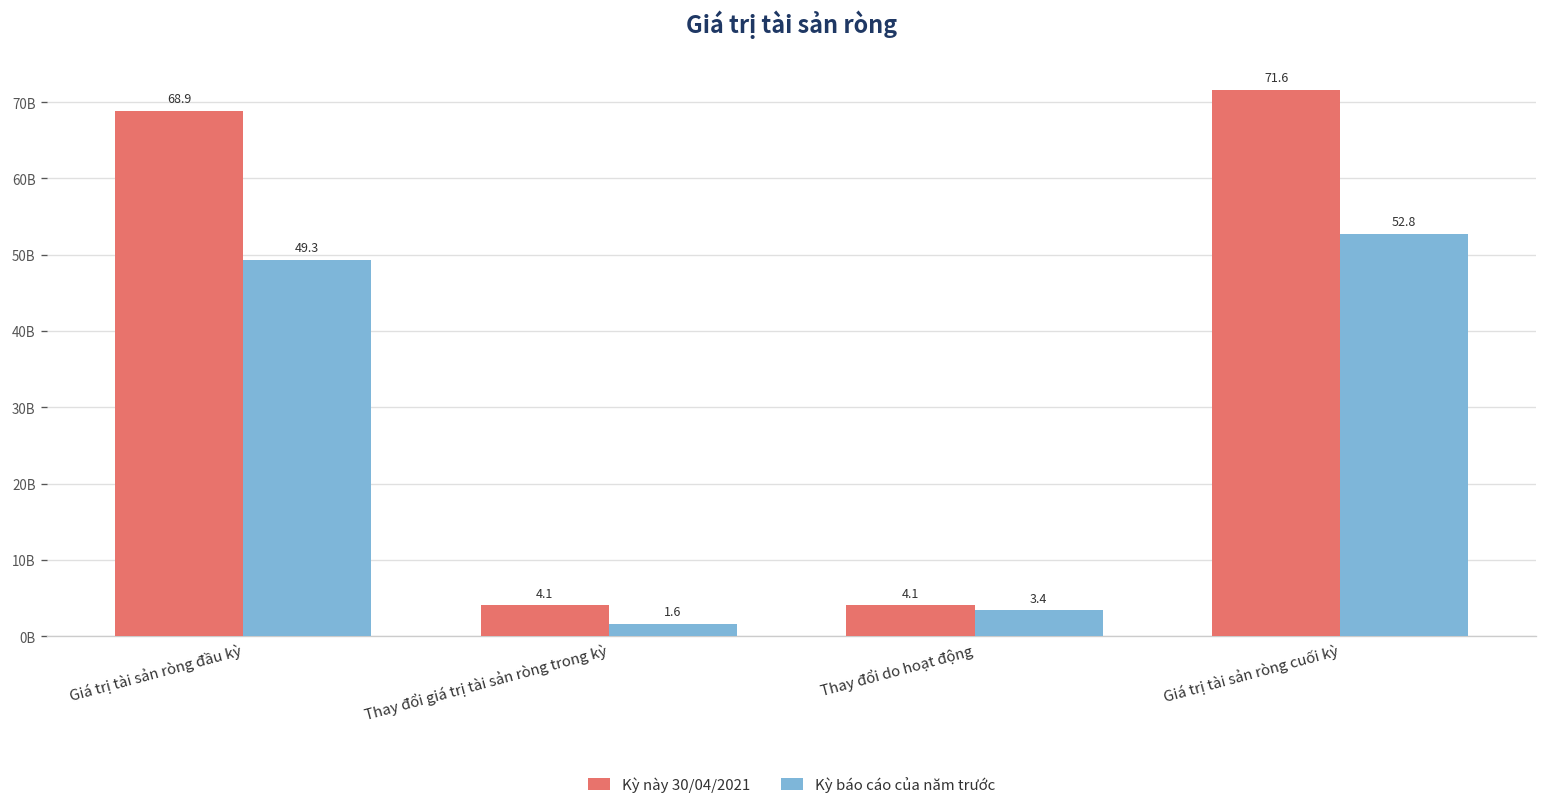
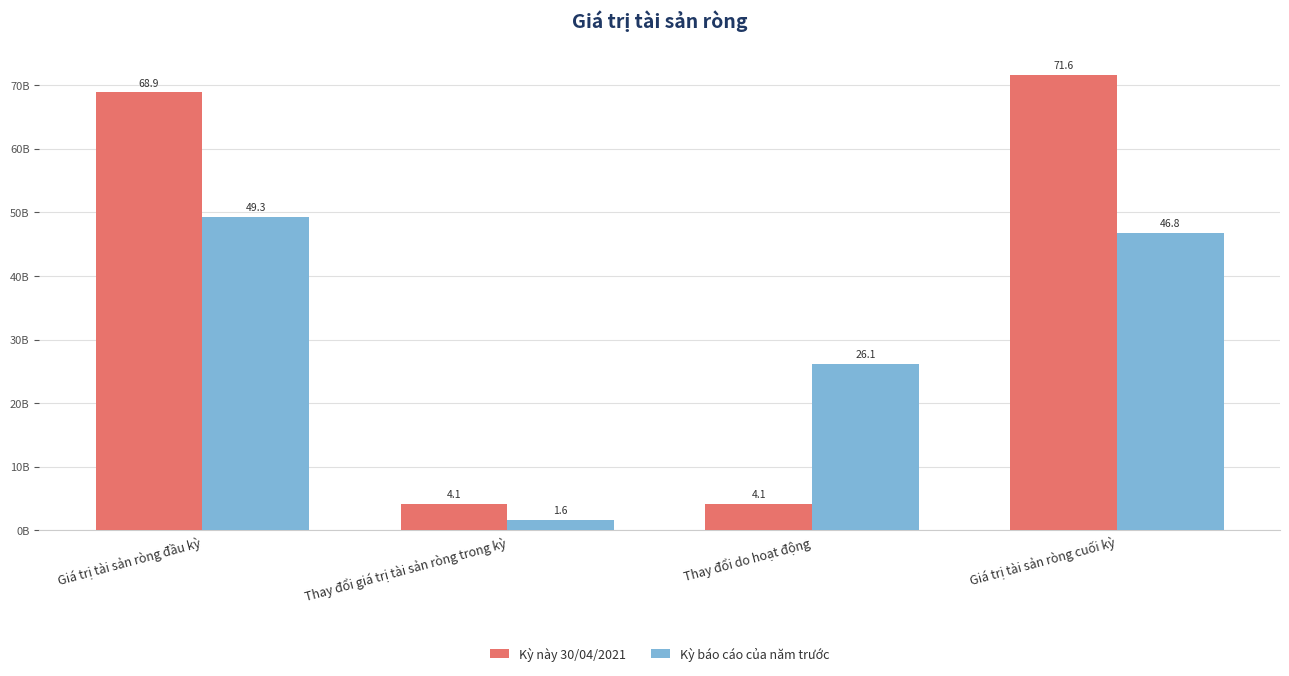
Kỳ báo cáo của năm trước, Thay đổi do hoạt động: 3.4 -> 26.1
Kỳ báo cáo của năm trước, Giá trị tài sản ròng cuối kỳ: 52.8 -> 46.8
